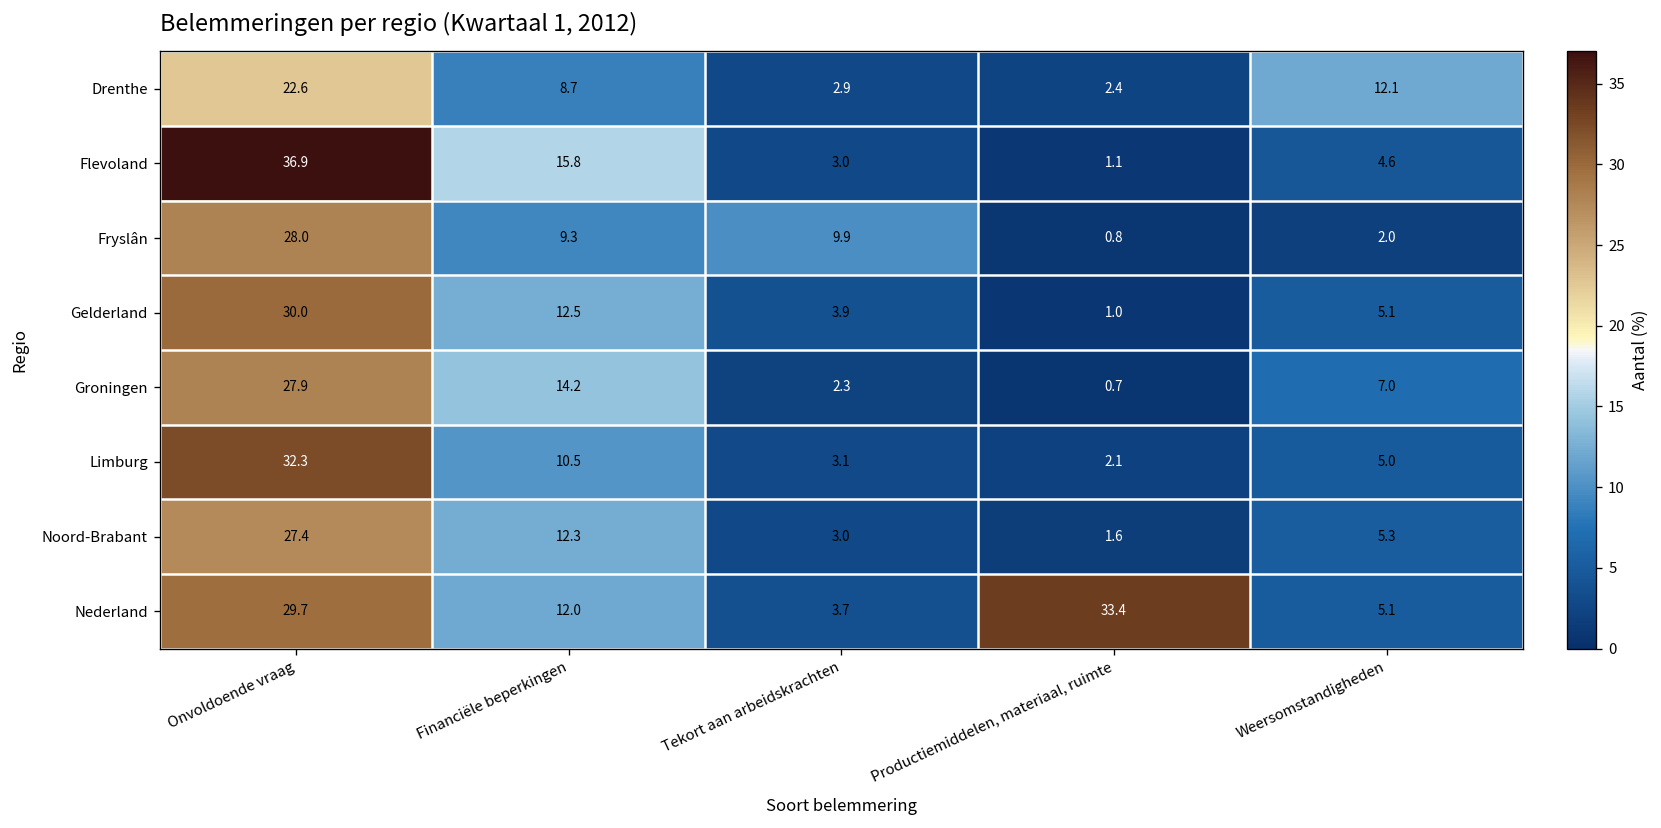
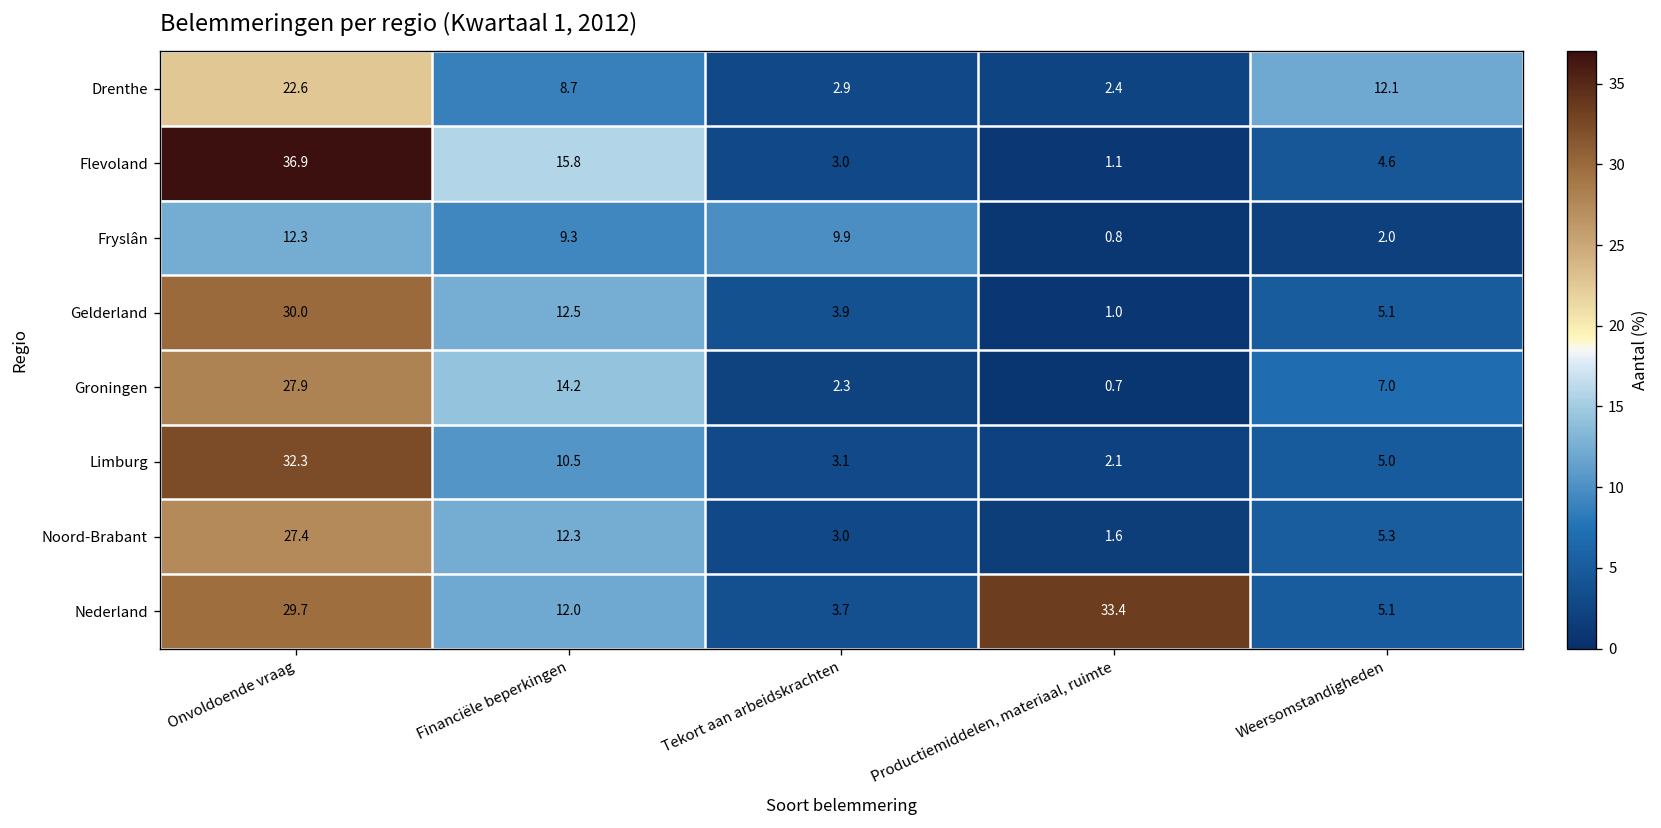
Fryslân, Onvoldoende vraag: 28.0 -> 12.3
